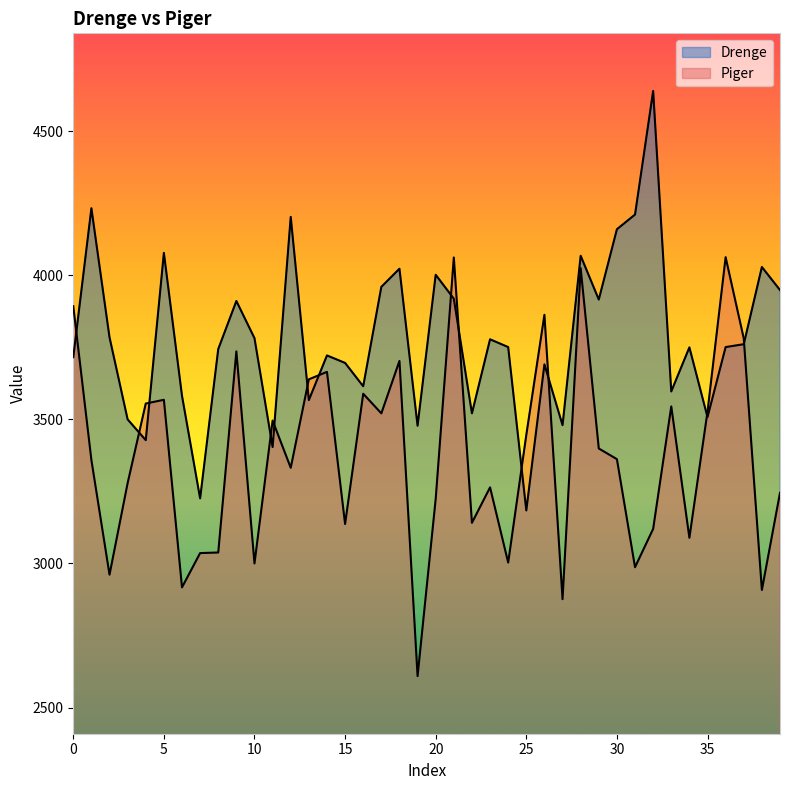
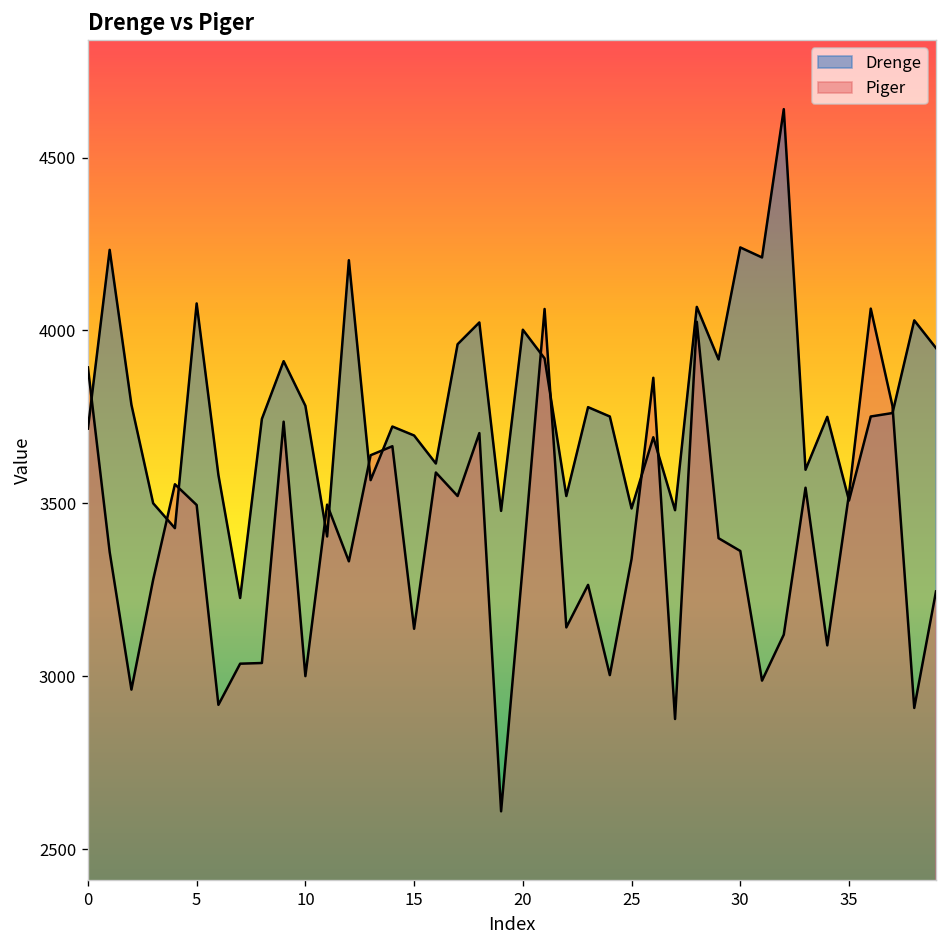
Piger, 5: 3570 -> 3500
Piger, 20: 3220 -> 3320
Drenge, 25: 3180 -> 3490
Piger, 25: 3450 -> 3340
Drenge, 30: 4160 -> 4240
